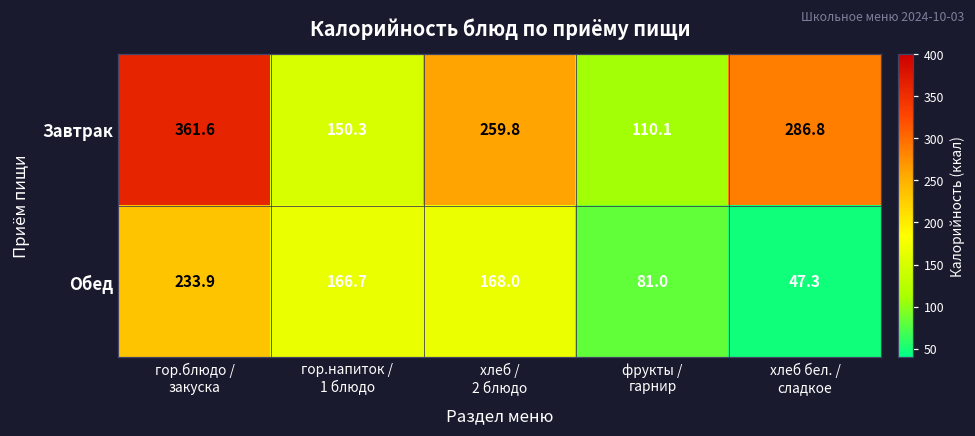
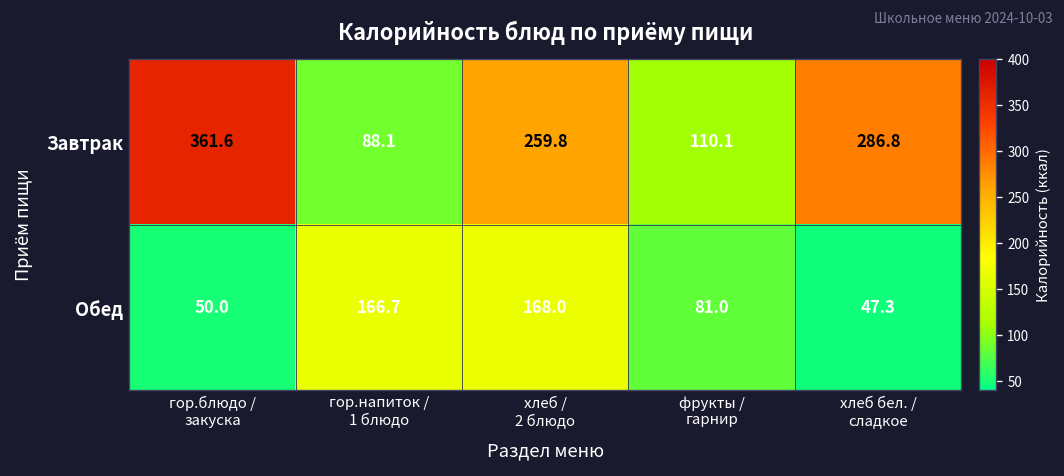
Завтрак, гор.напиток / 1 блюдо: 150.3 -> 88.1
Обед, гор.блюдо / закуска: 233.9 -> 50.0
